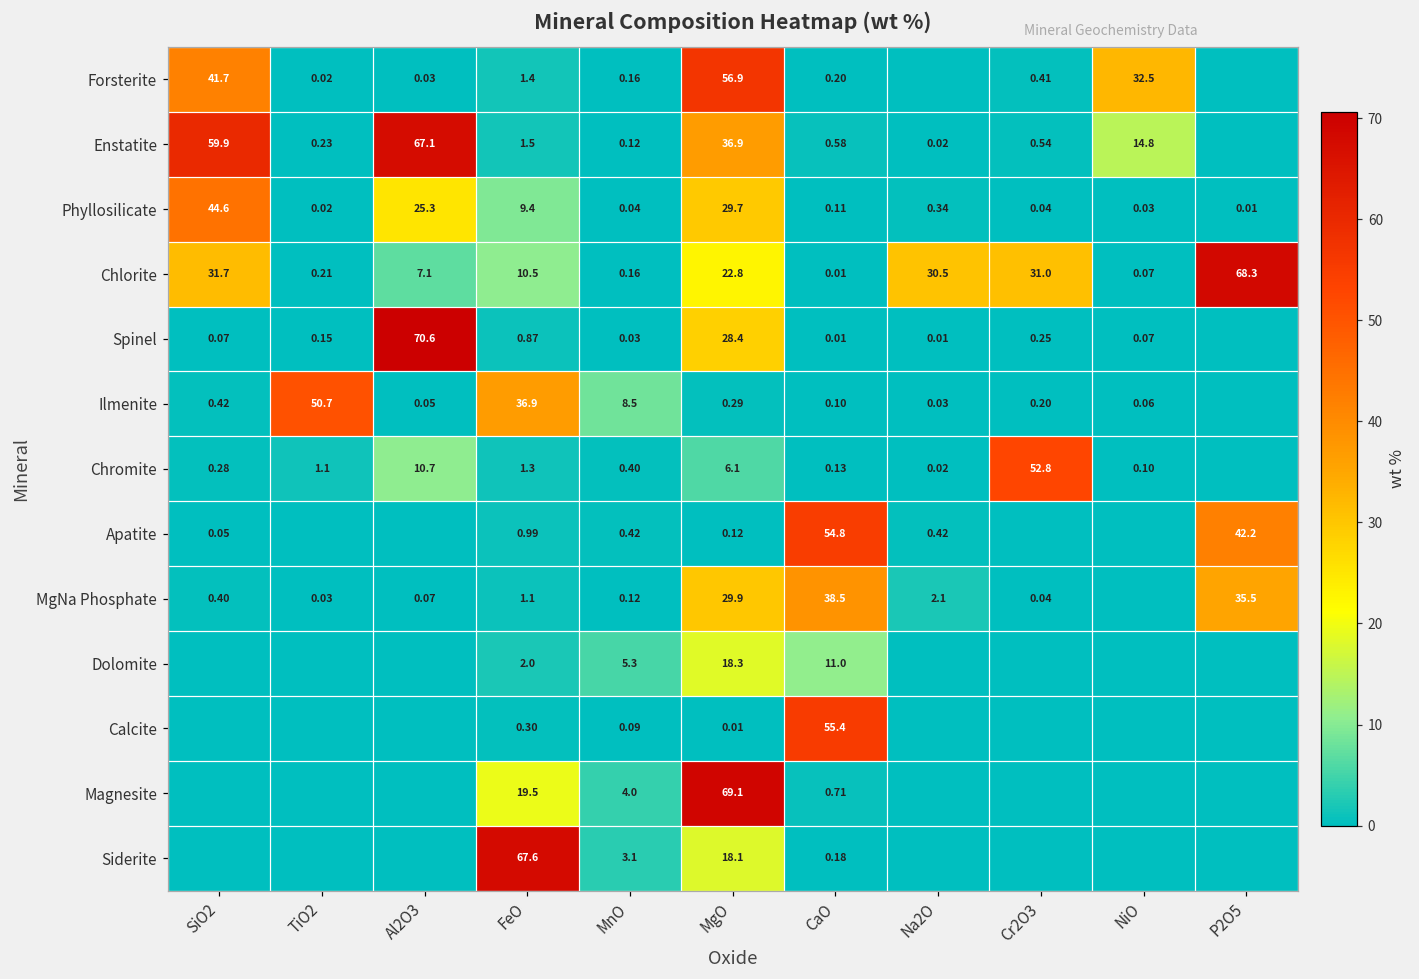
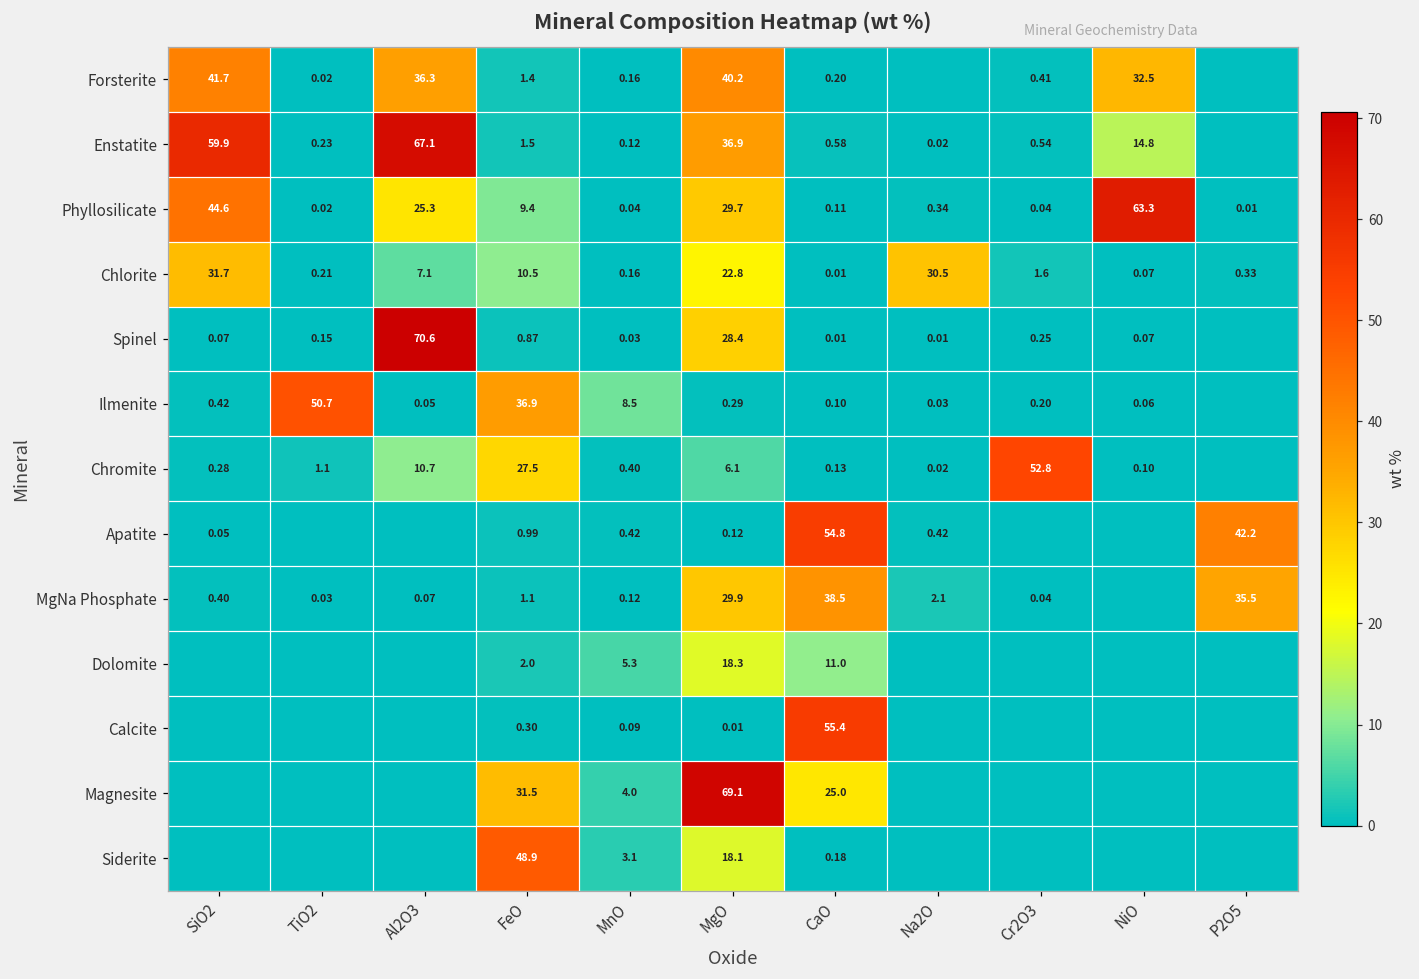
Forsterite, Al2O3: 0.03 -> 36.3
Forsterite, MgO: 56.9 -> 40.2
Phyllosilicate, NiO: 0.03 -> 63.3
Chlorite, Cr2O3: 31.0 -> 1.6
Chlorite, P2O5: 68.3 -> 0.33
Chromite, FeO: 1.3 -> 27.5
Magnesite, FeO: 19.5 -> 31.5
Magnesite, CaO: 0.71 -> 25.0
Siderite, FeO: 67.6 -> 48.9
